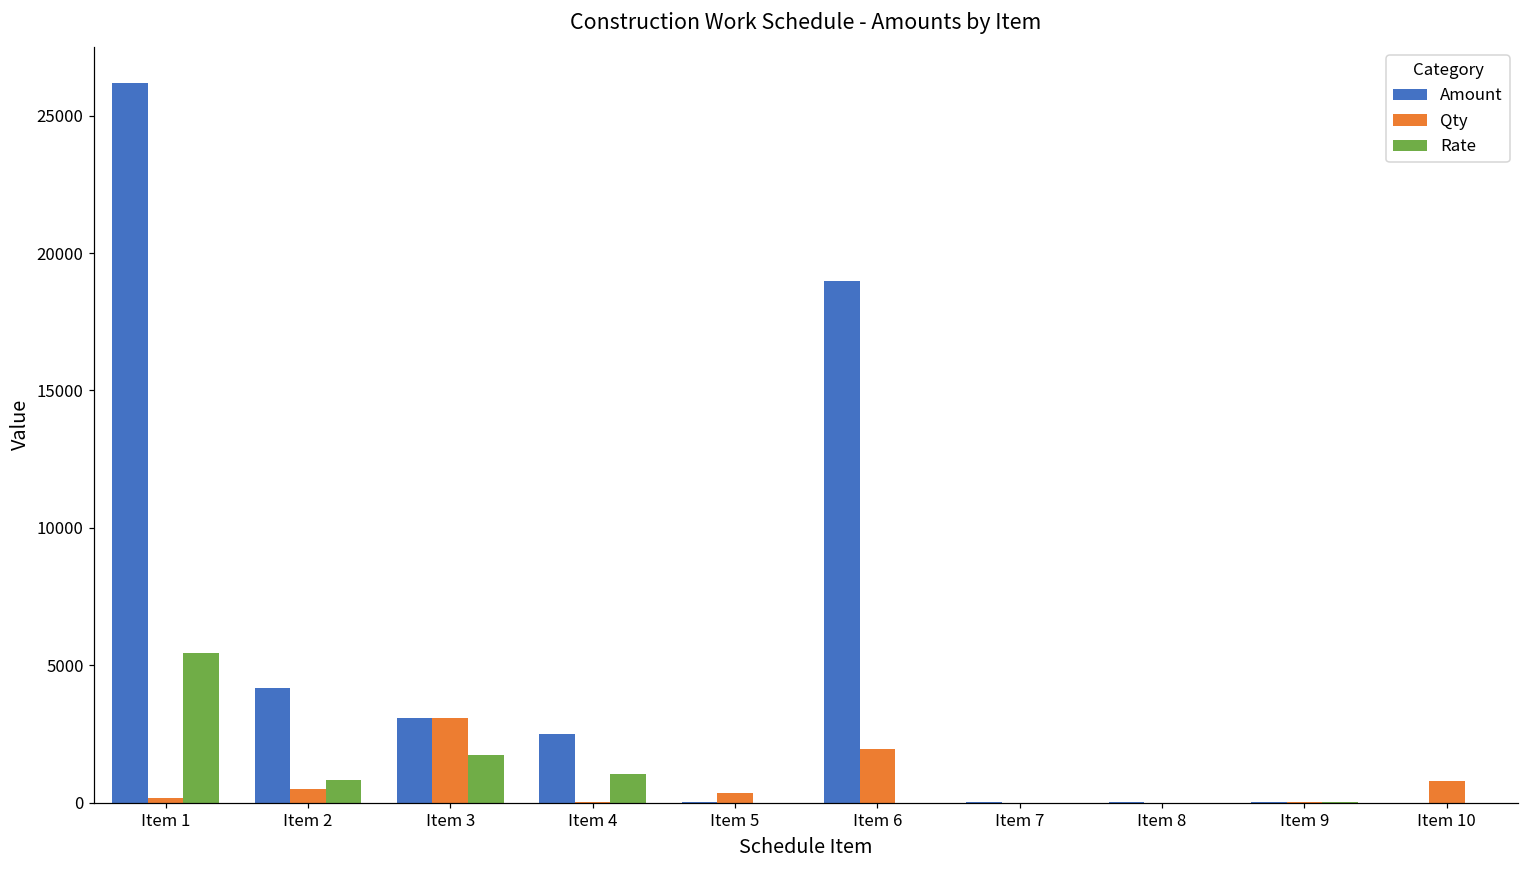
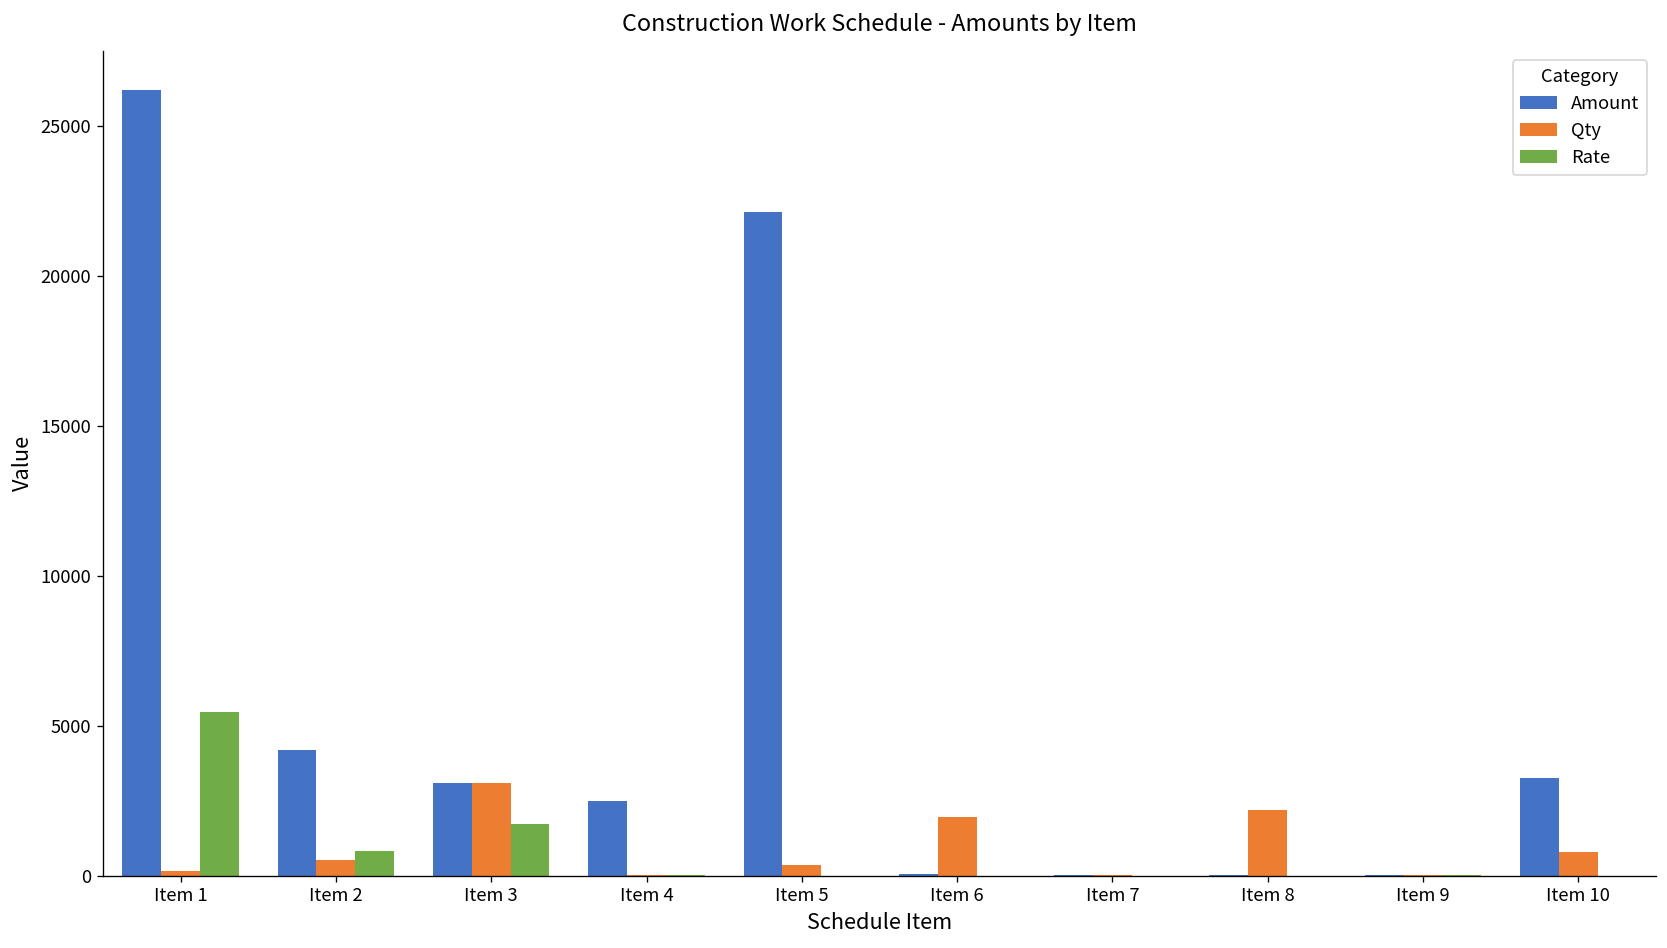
Rate, Item 4: 1000 -> 0
Amount, Item 5: 0 -> 22100
Amount, Item 6: 19000 -> 0
Qty, Item 8: 0 -> 2200
Amount, Item 10: 0 -> 3200
